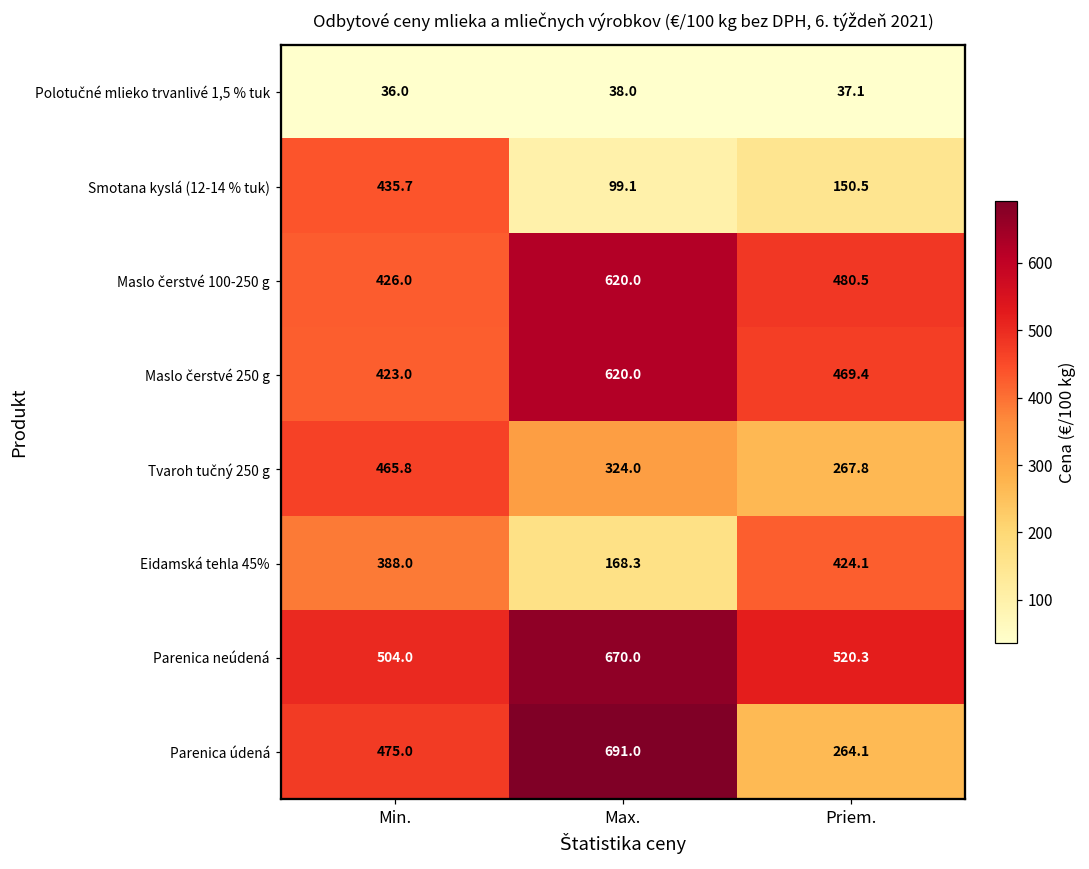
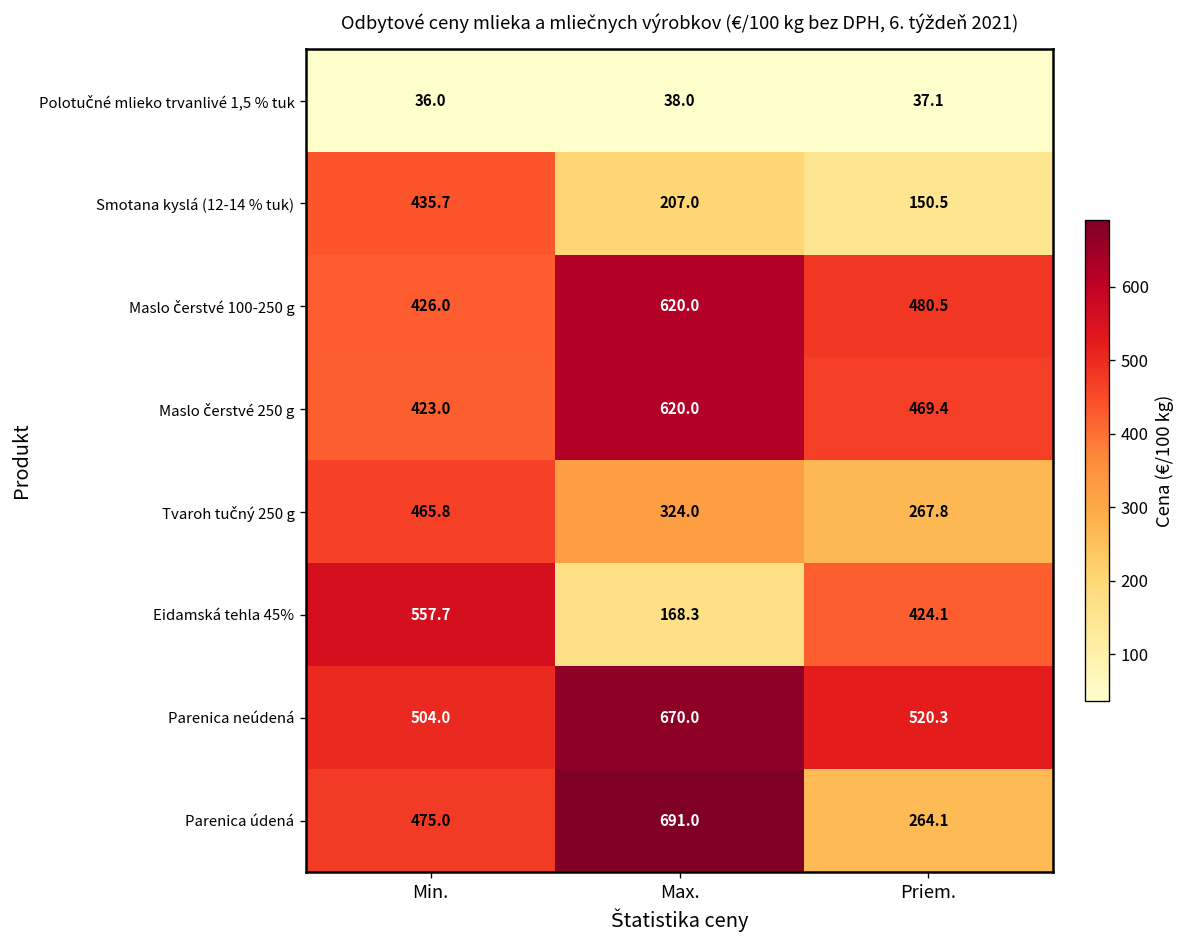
Smotana kyslá (12-14 % tuk), Max.: 99.1 -> 207.0
Eidamská tehla 45%, Min.: 388.0 -> 557.7
